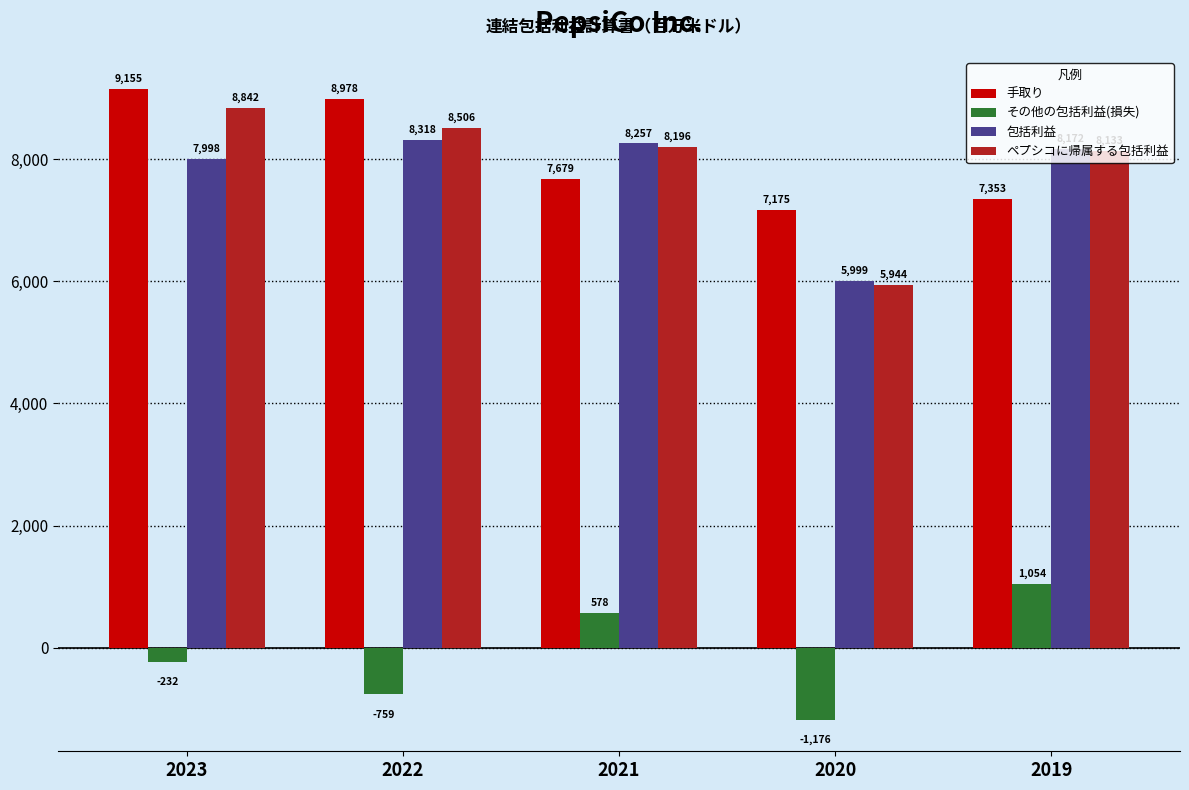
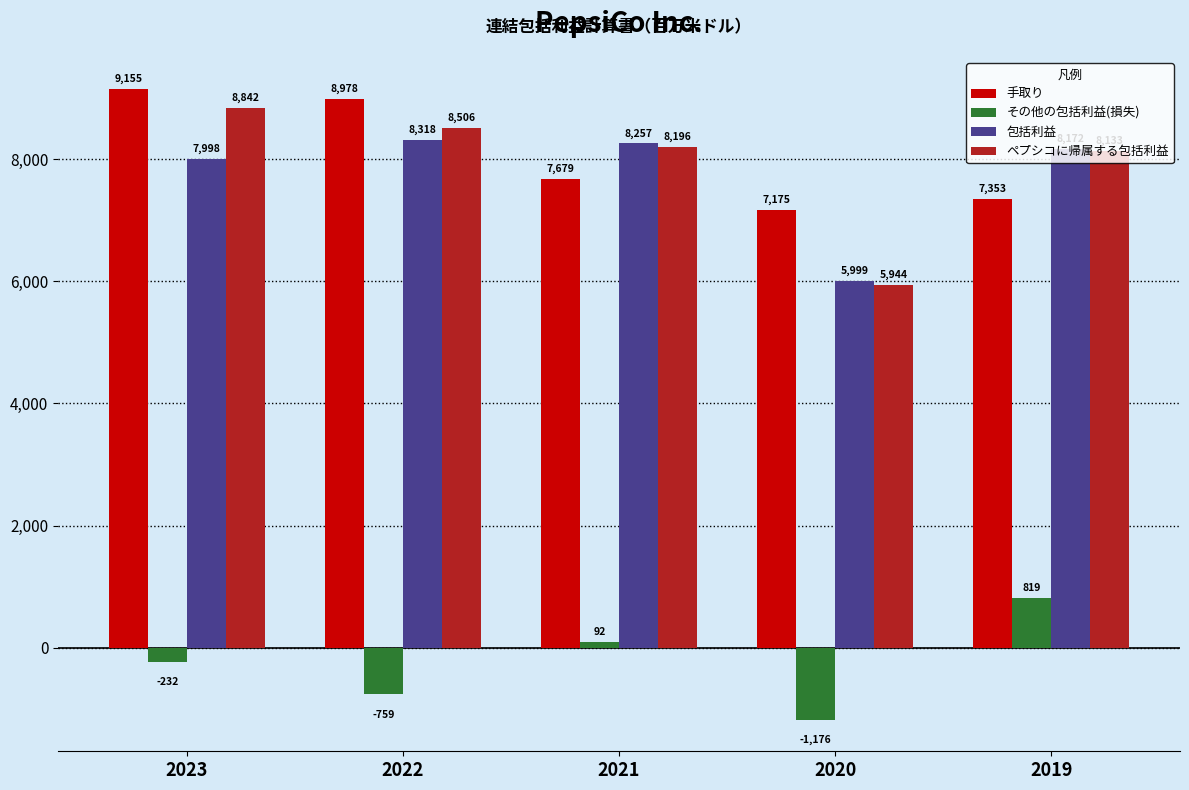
その他の包括利益(損失), 2021: 578 -> 92
その他の包括利益(損失), 2019: 1,054 -> 819
